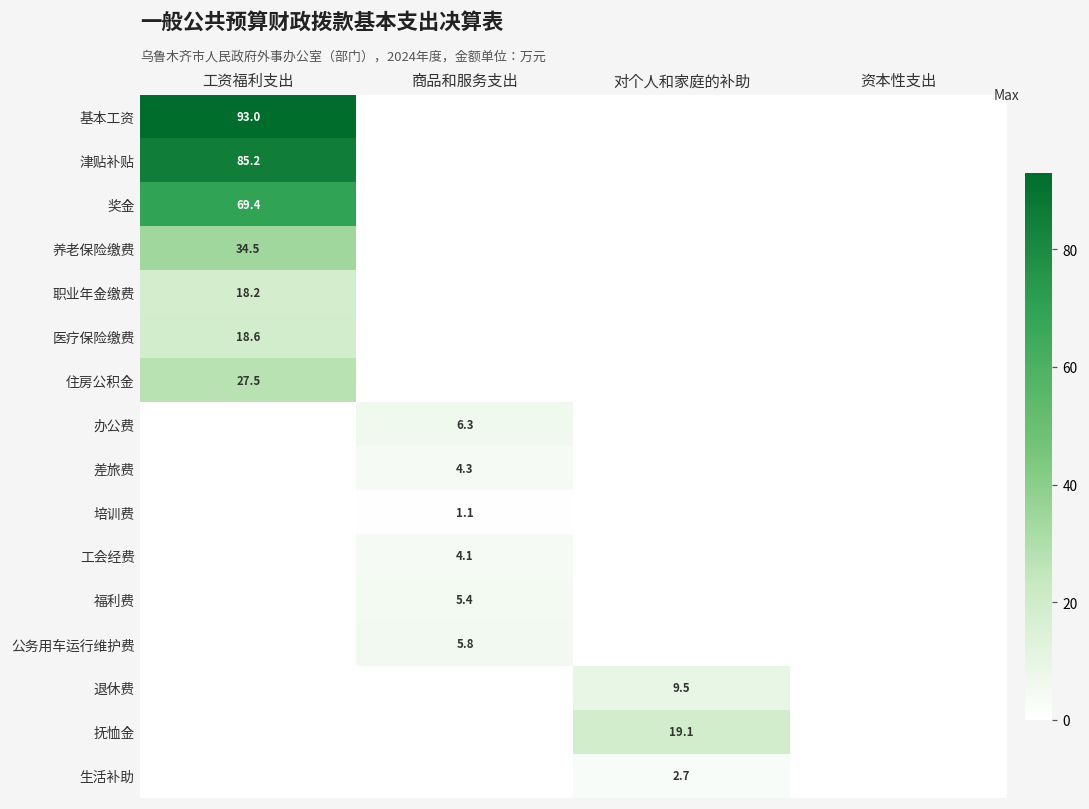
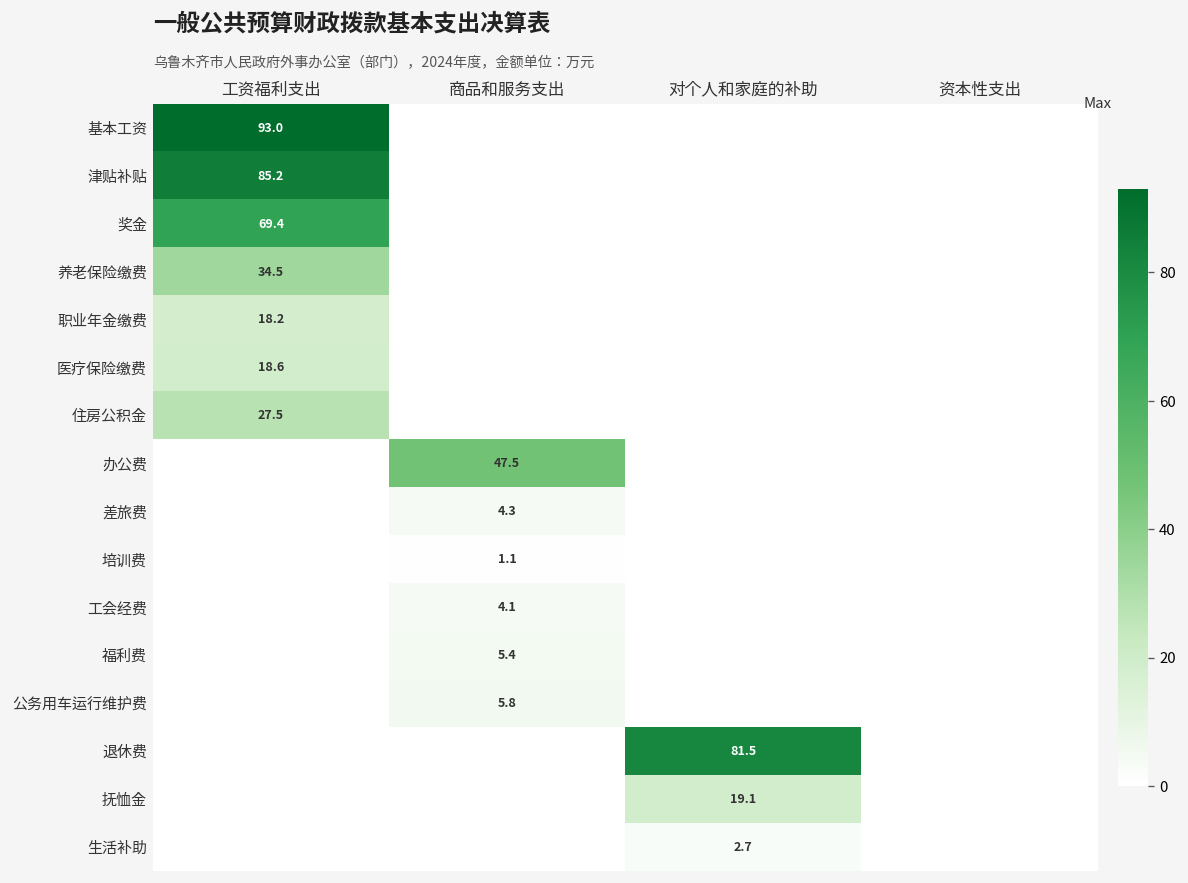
办公费, 商品和服务支出: 6.3 -> 47.5
退休费, 对个人和家庭的补助: 9.5 -> 81.5
